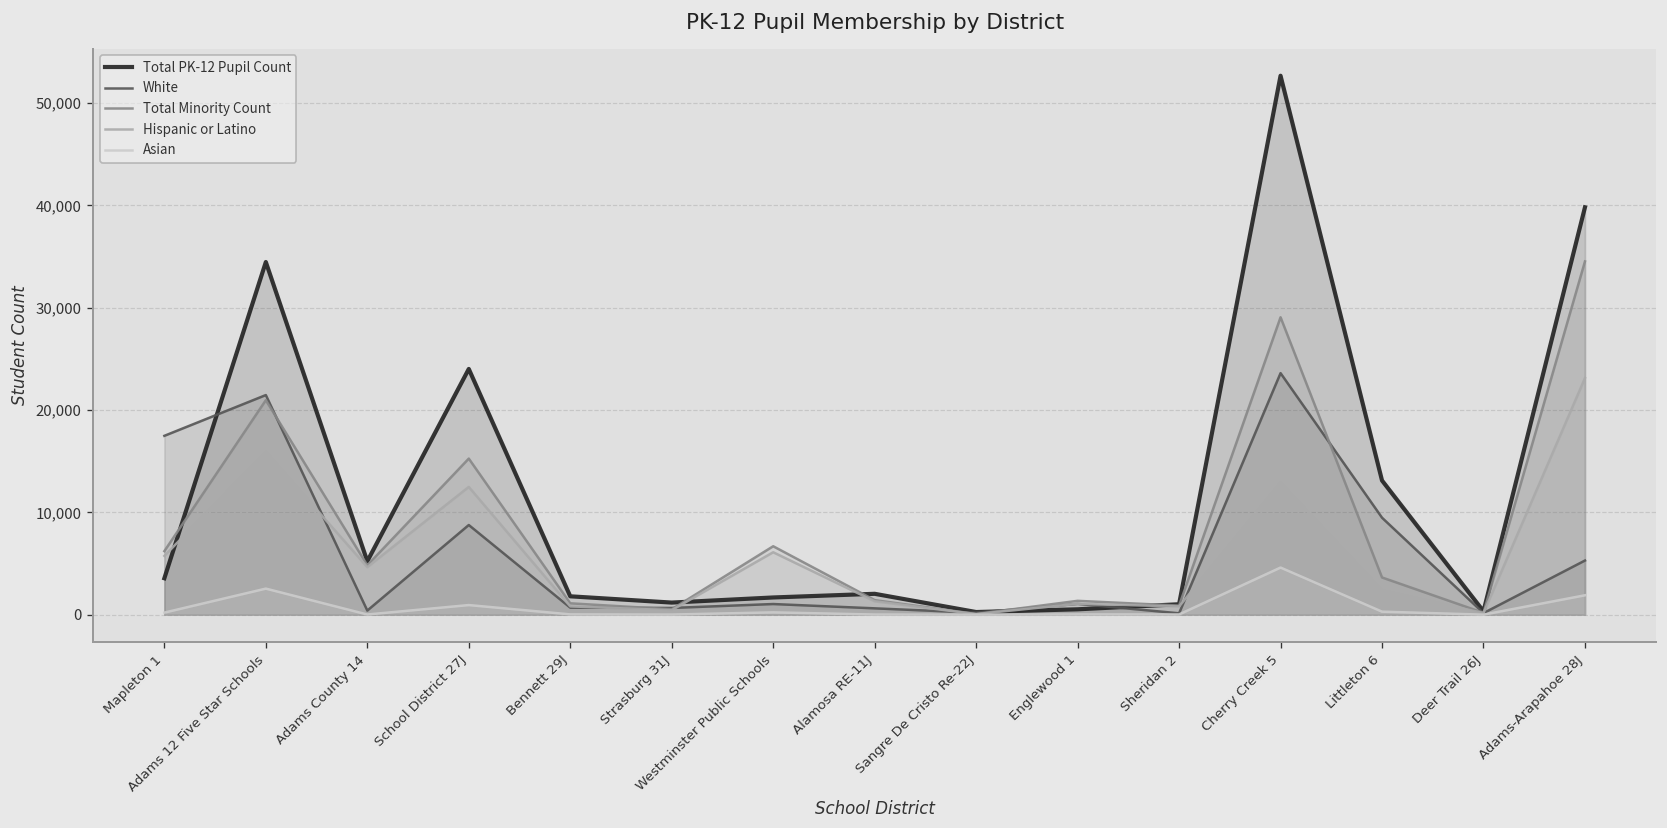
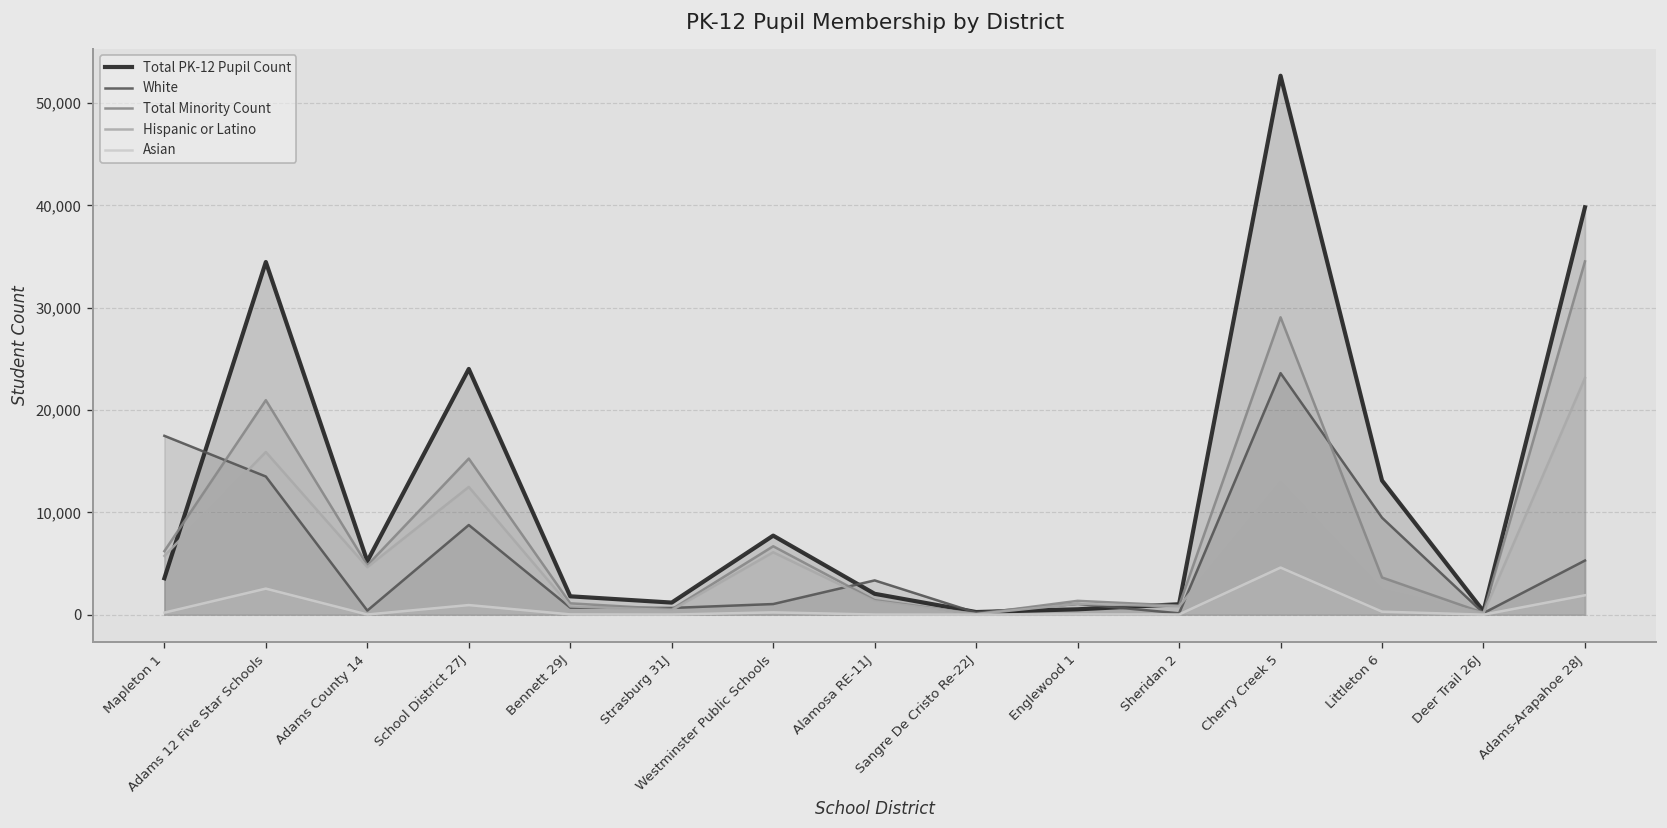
White, Adams 12 Five Star Schools: 21,000 -> 14,000
Total PK-12 Pupil Count, Westminster Public Schools: 2,000 -> 8,000
White, Alamosa RE-11J: 1,000 -> 3,000
